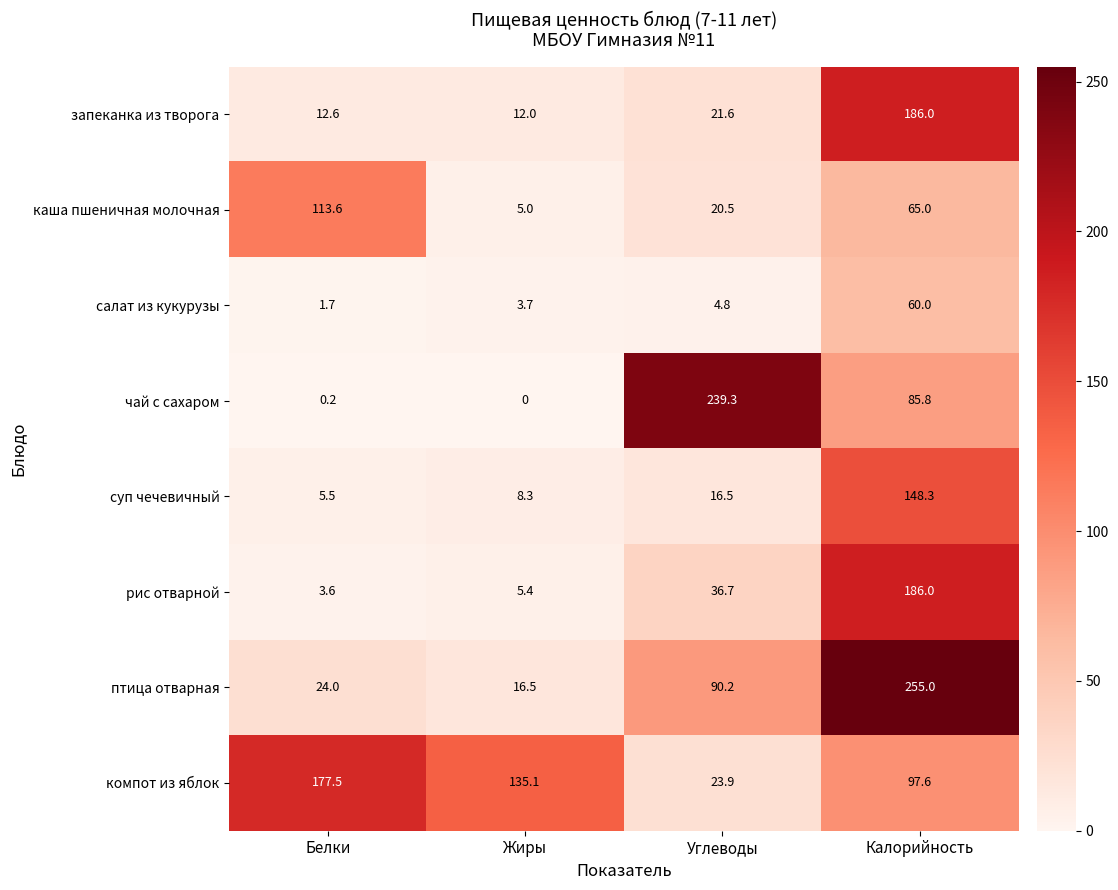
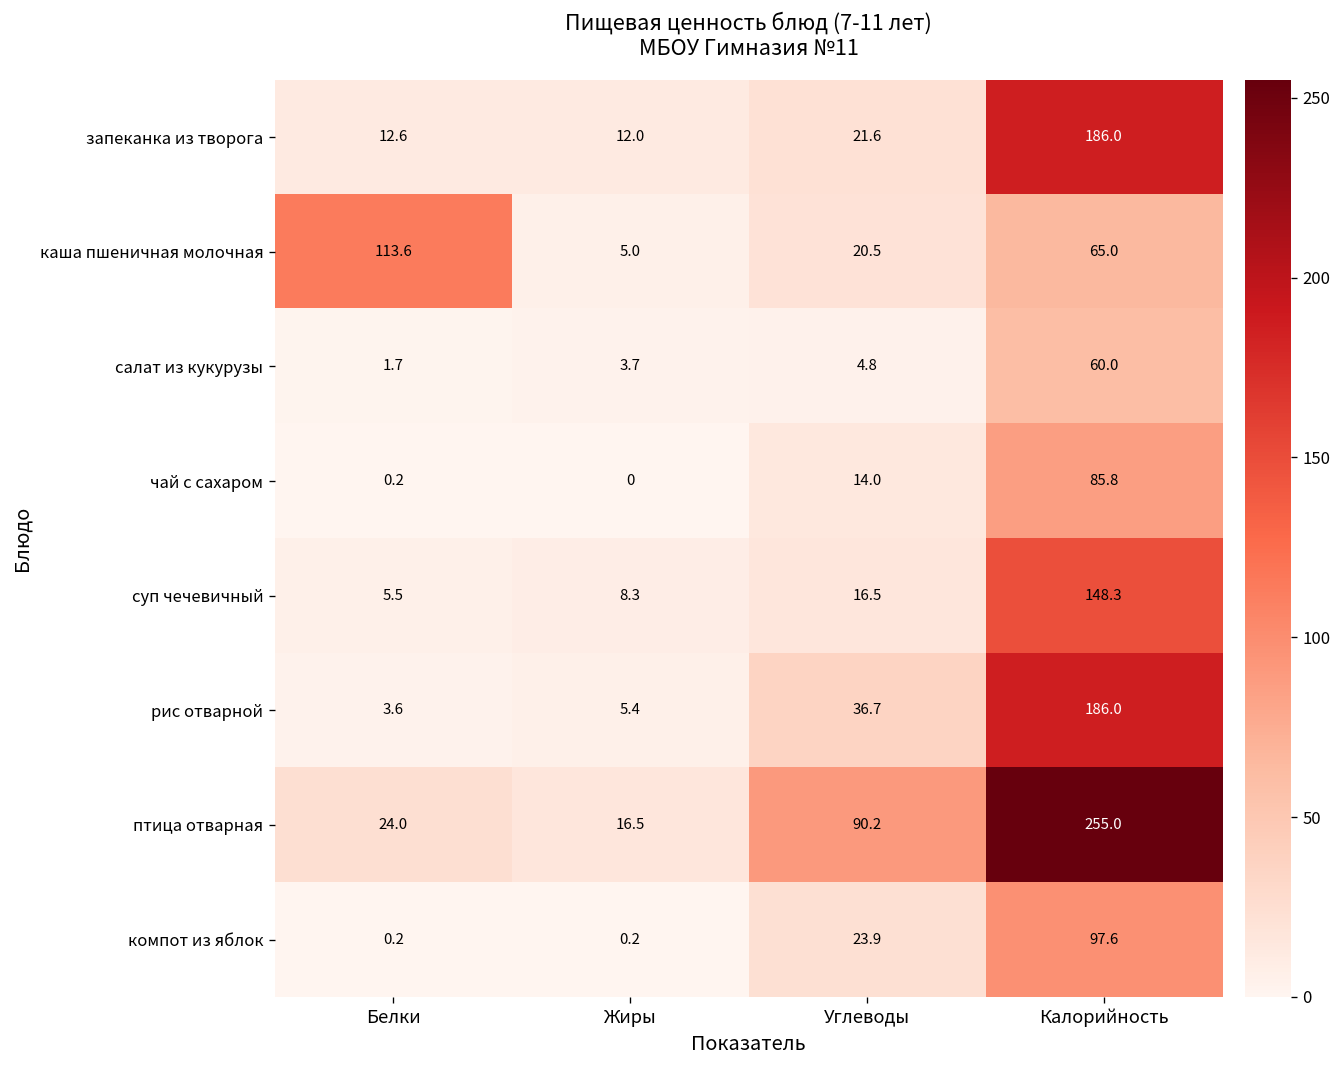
чай с сахаром, Углеводы: 239.3 -> 14.0
компот из яблок, Белки: 177.5 -> 0.2
компот из яблок, Жиры: 135.1 -> 0.2
